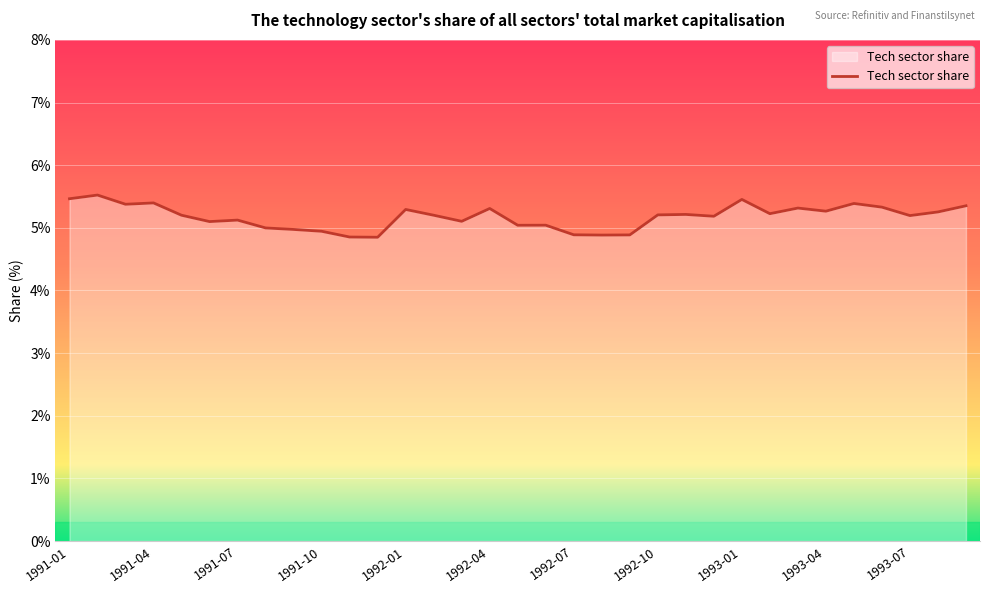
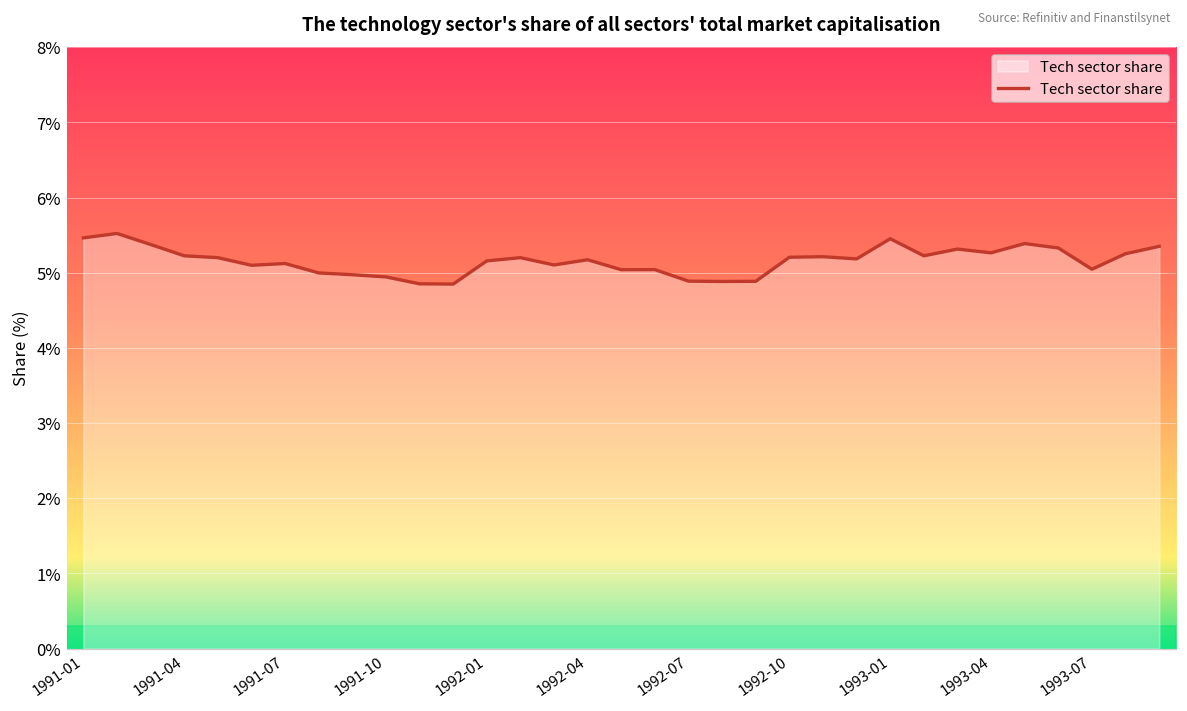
1991-04: 5.4% -> 5.2%
1992-01: 5.3% -> 5.2%
1992-04: 5.3% -> 5.2%
1993-07: 5.2% -> 5.0%
